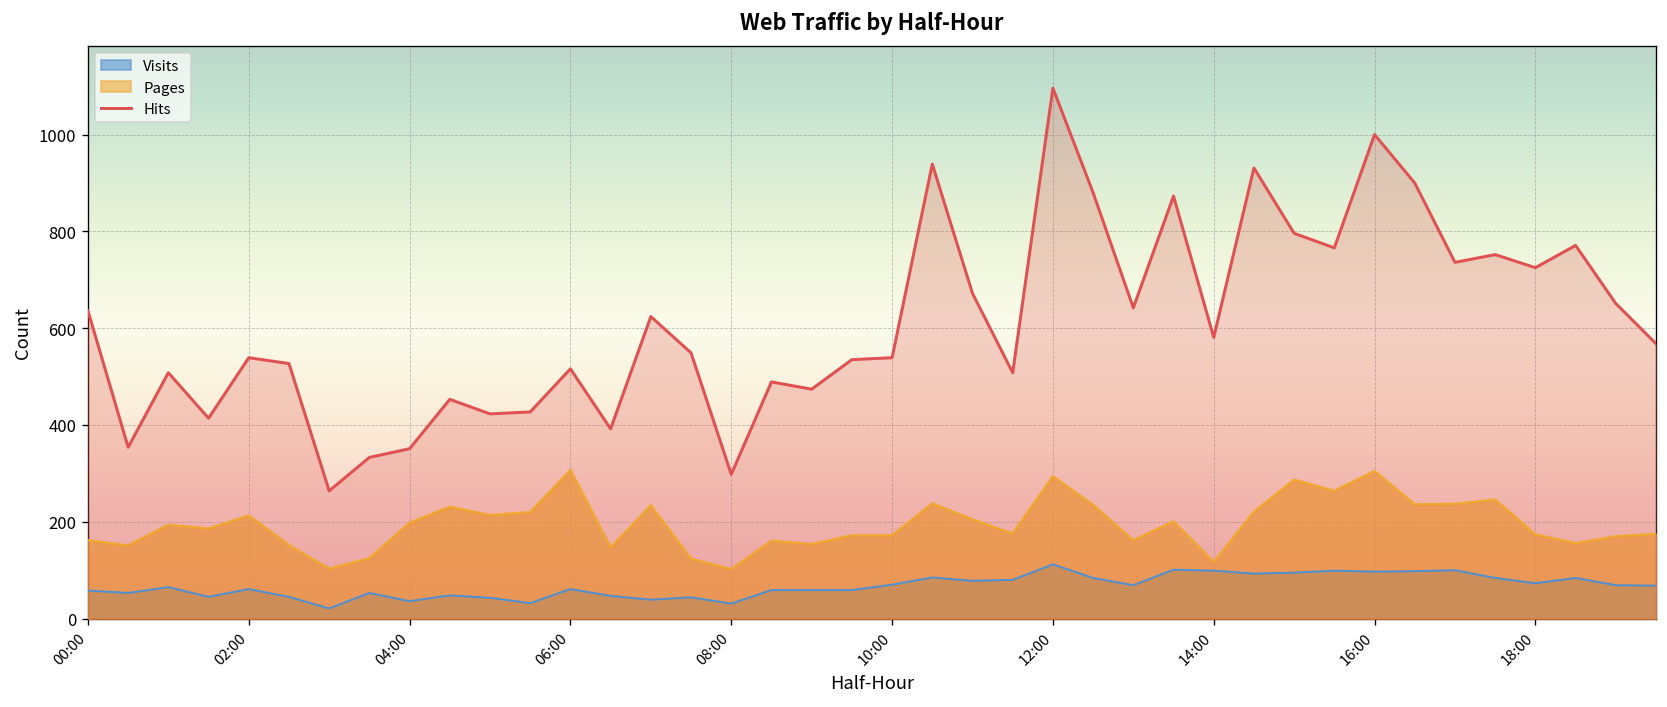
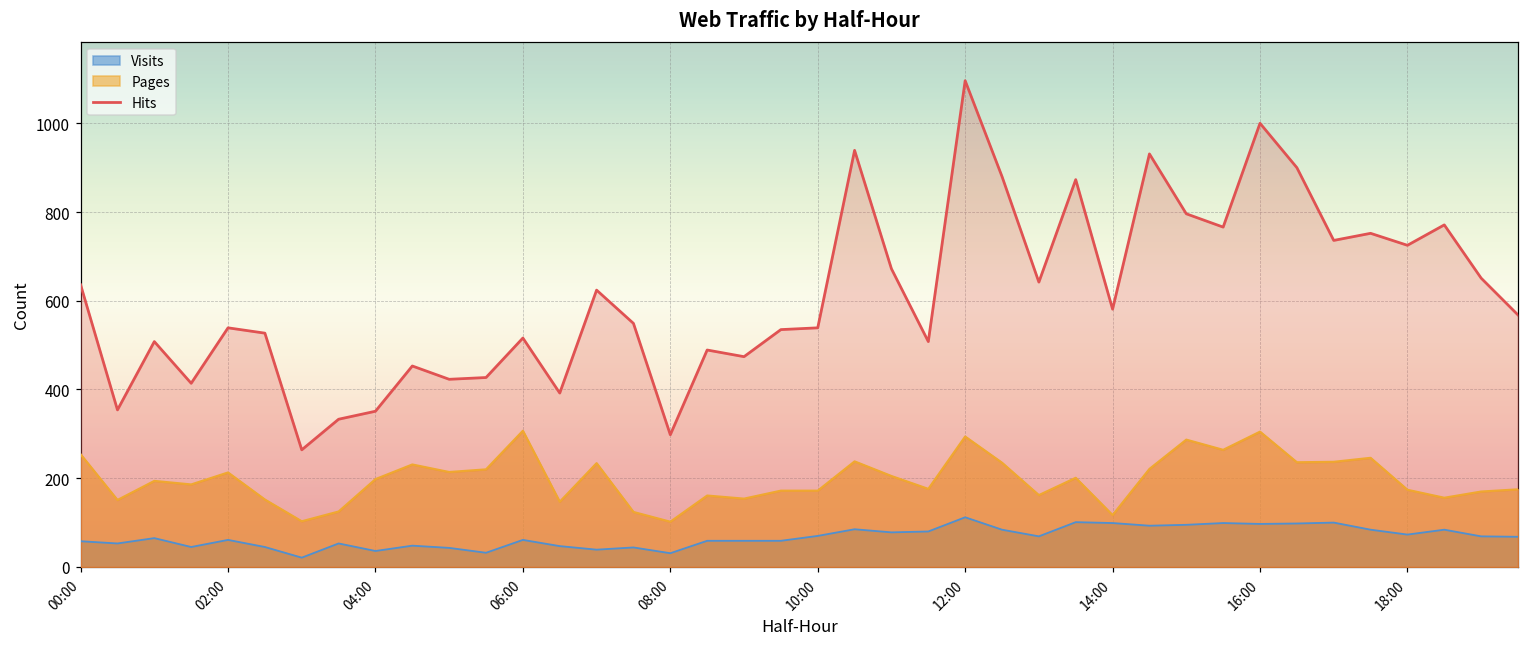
Pages, 00:00: 160 -> 250
